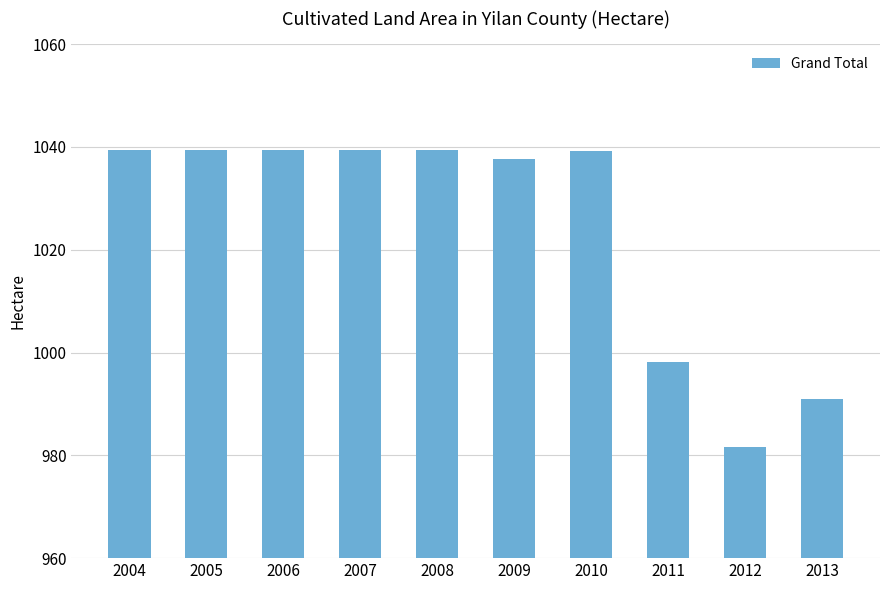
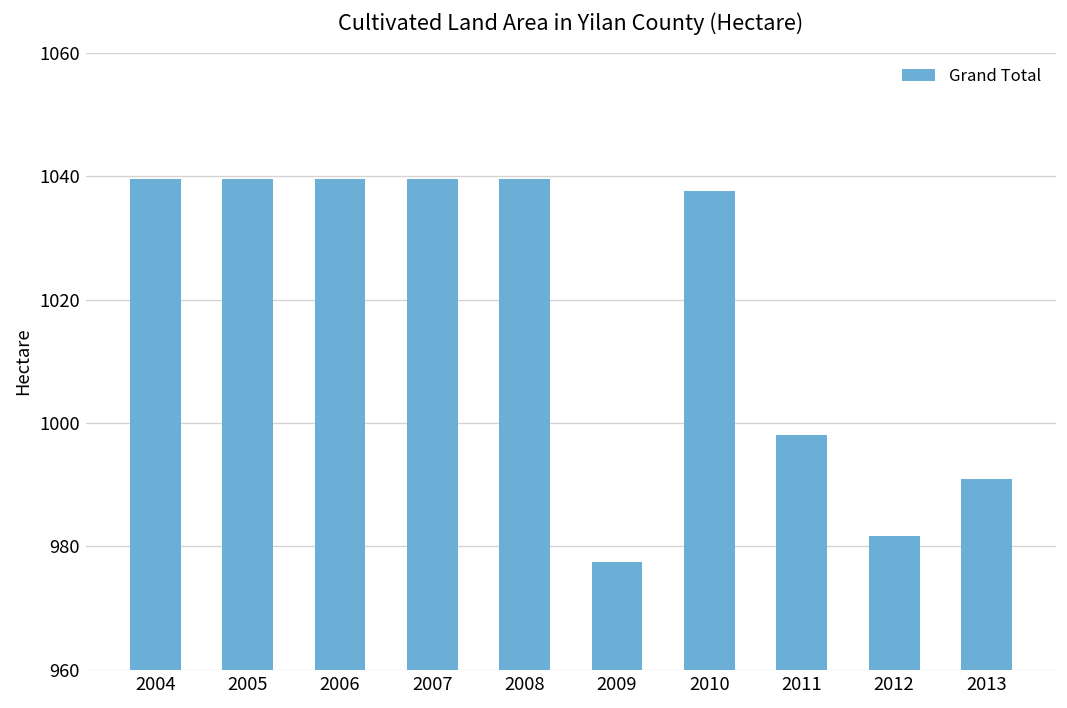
2009: 1038 -> 978
2010: 1039 -> 1038
